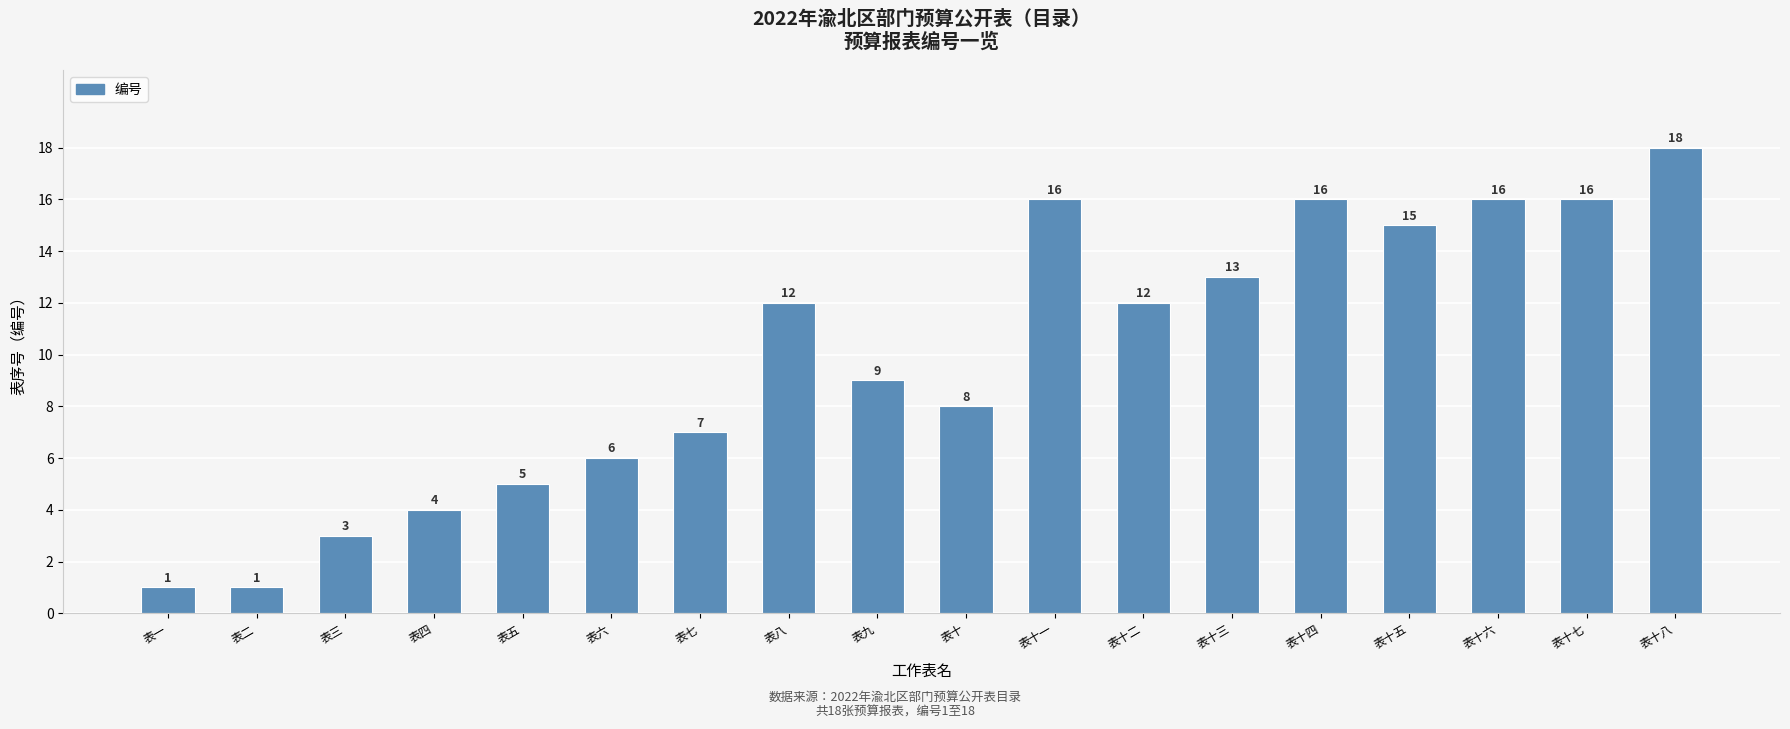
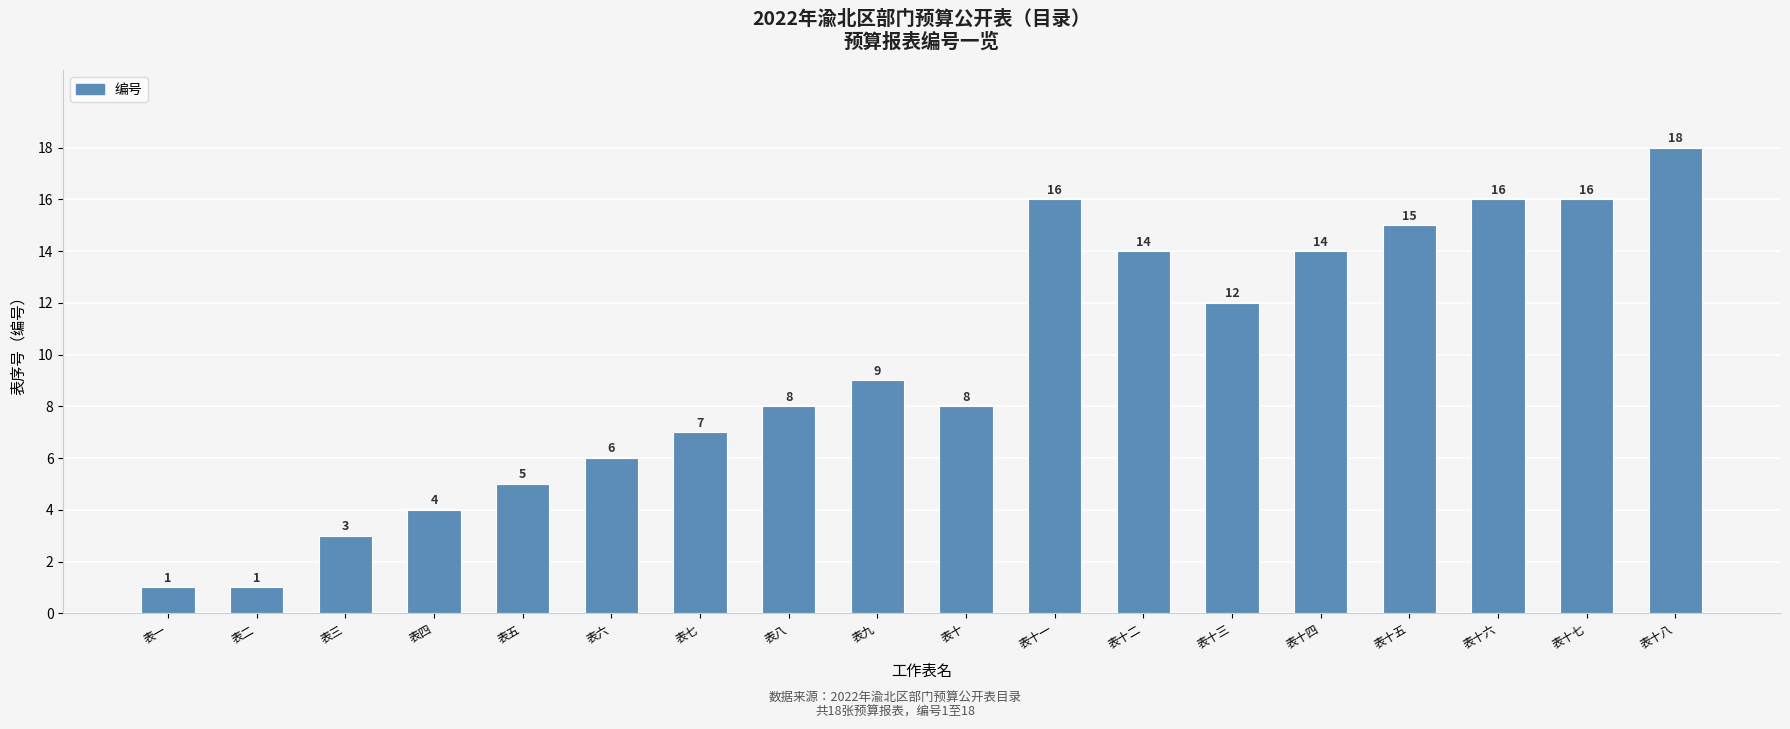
表八: 12 -> 8
表十二: 12 -> 14
表十三: 13 -> 12
表十四: 16 -> 14
